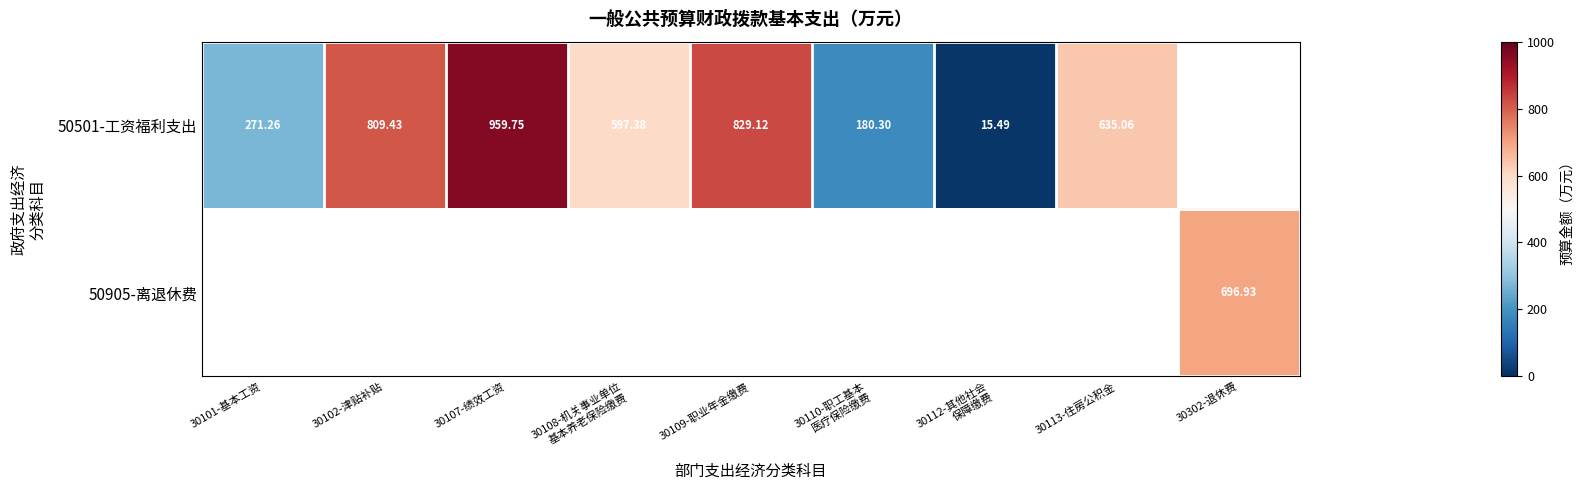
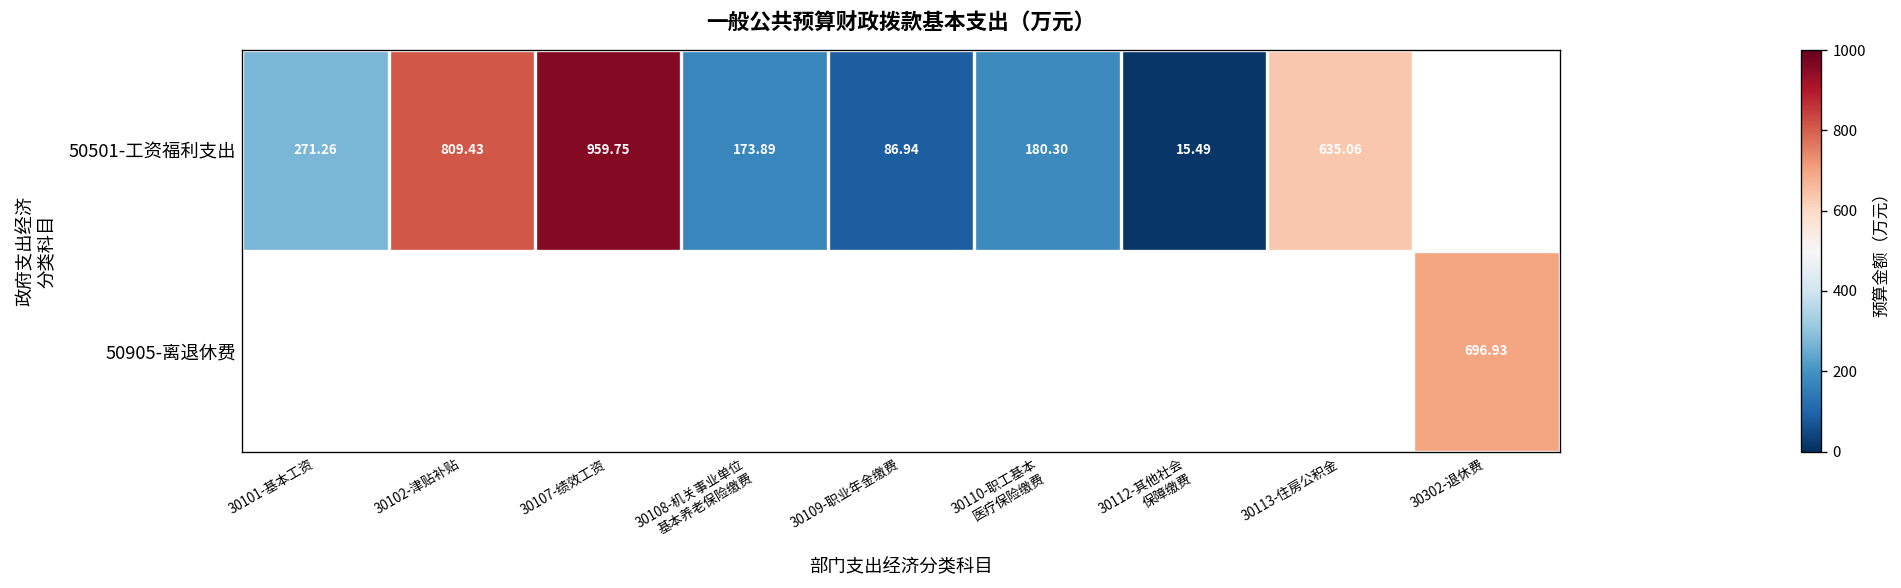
50501-工资福利支出, 30108-机关事业单位 基本养老保险缴费: 597.38 -> 173.89
50501-工资福利支出, 30109-职业年金缴费: 829.12 -> 86.94
